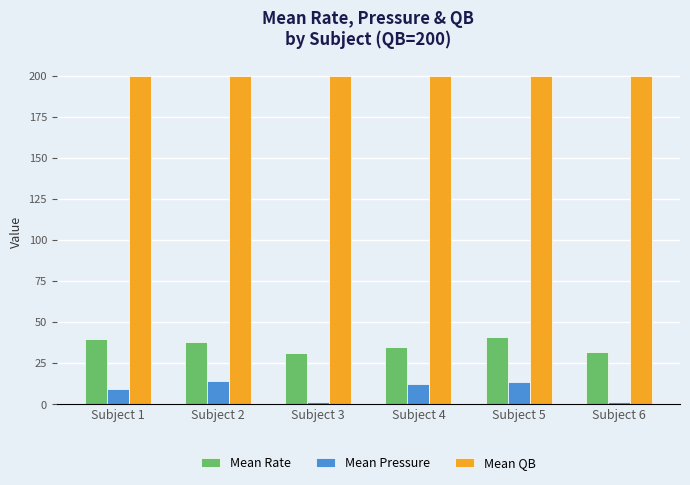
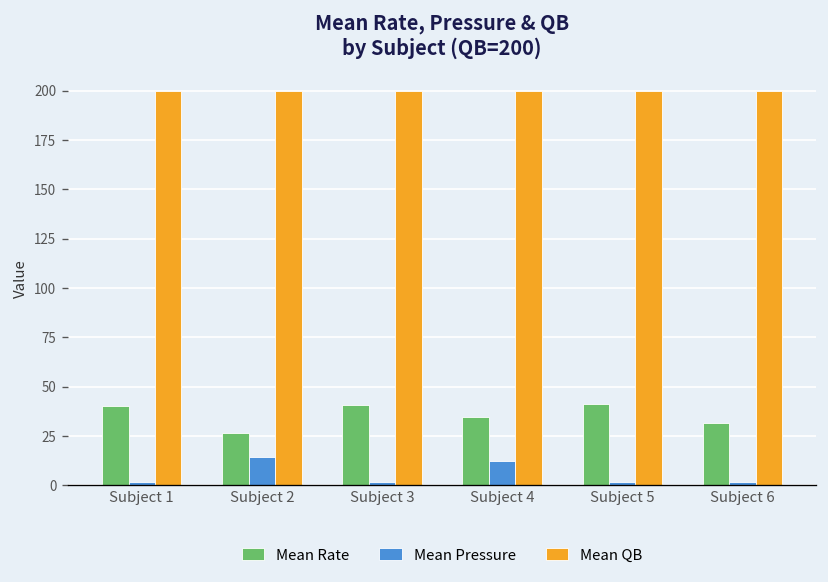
Mean Pressure, Subject 1: 10 -> 2
Mean Rate, Subject 2: 38 -> 27
Mean Rate, Subject 3: 31 -> 41
Mean Pressure, Subject 5: 13 -> 2
